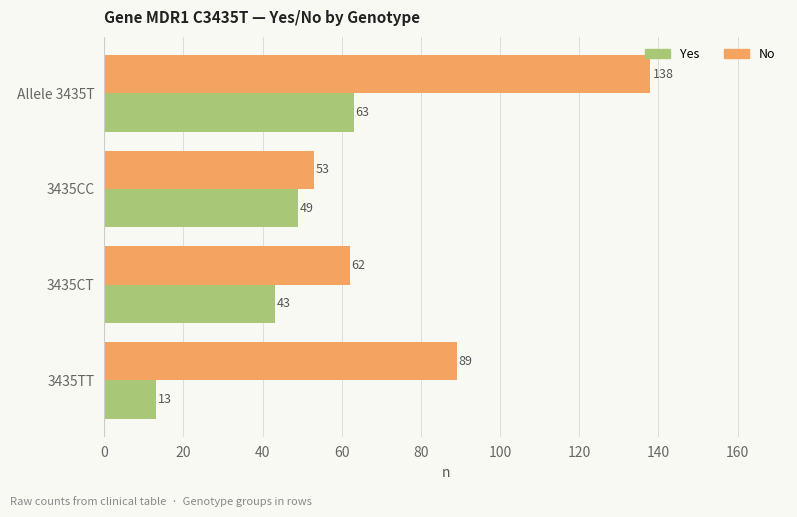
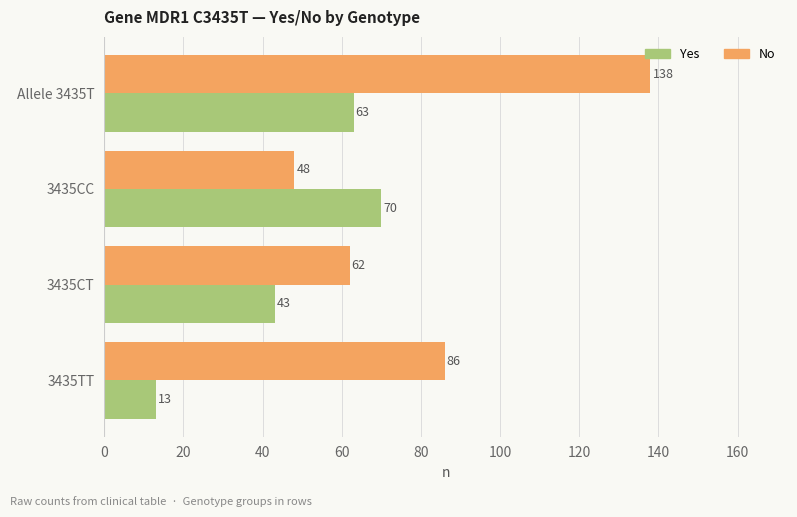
No, 3435CC: 53 -> 48
Yes, 3435CC: 49 -> 70
No, 3435TT: 89 -> 86
